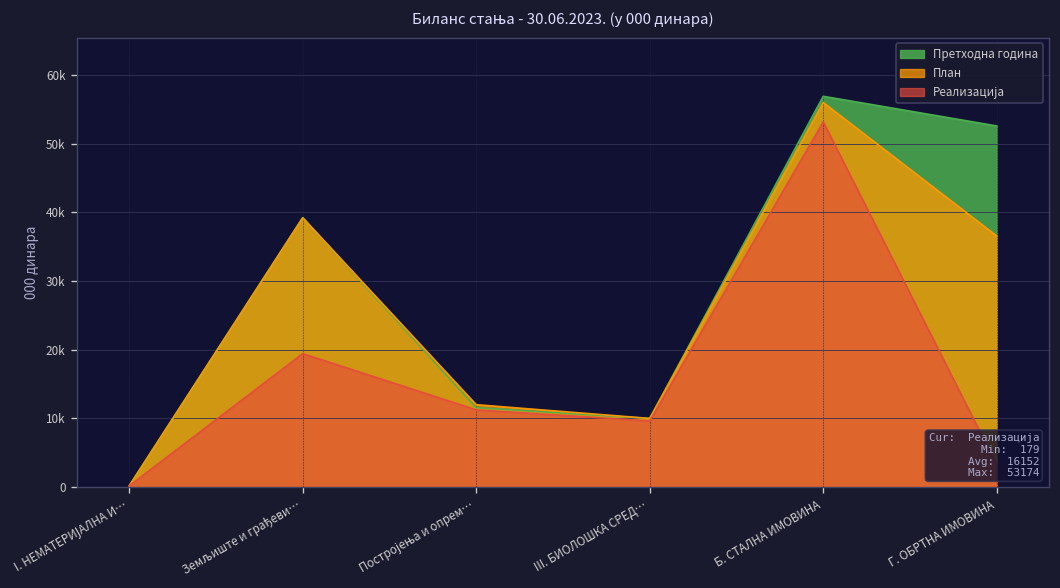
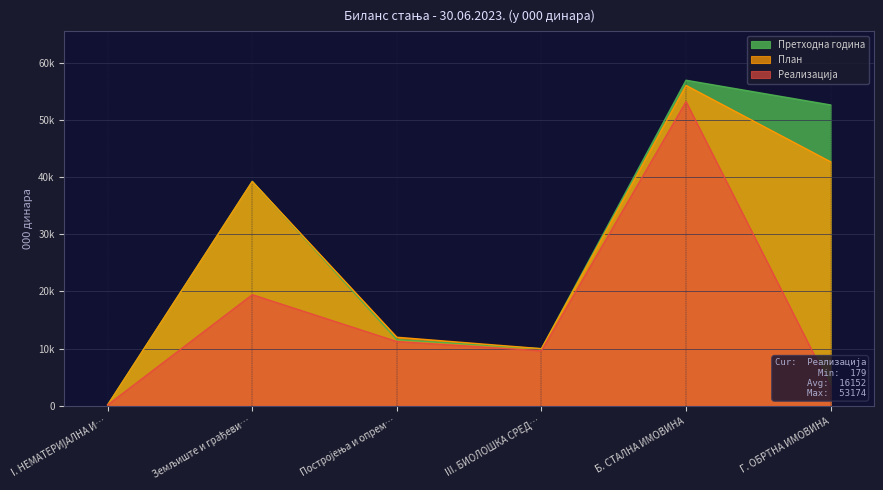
План, Г. ОБРТНА ИМОВИНА: 37000 -> 43000
